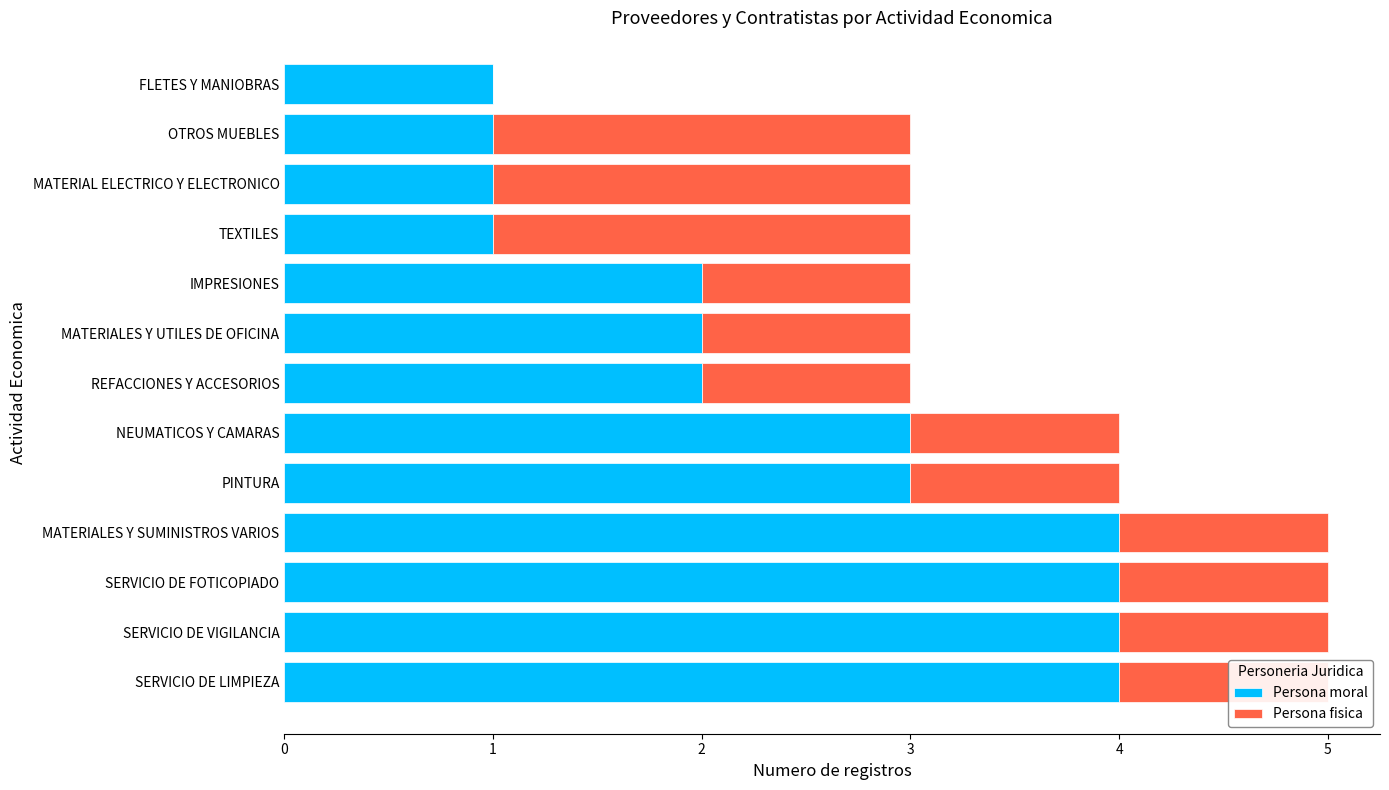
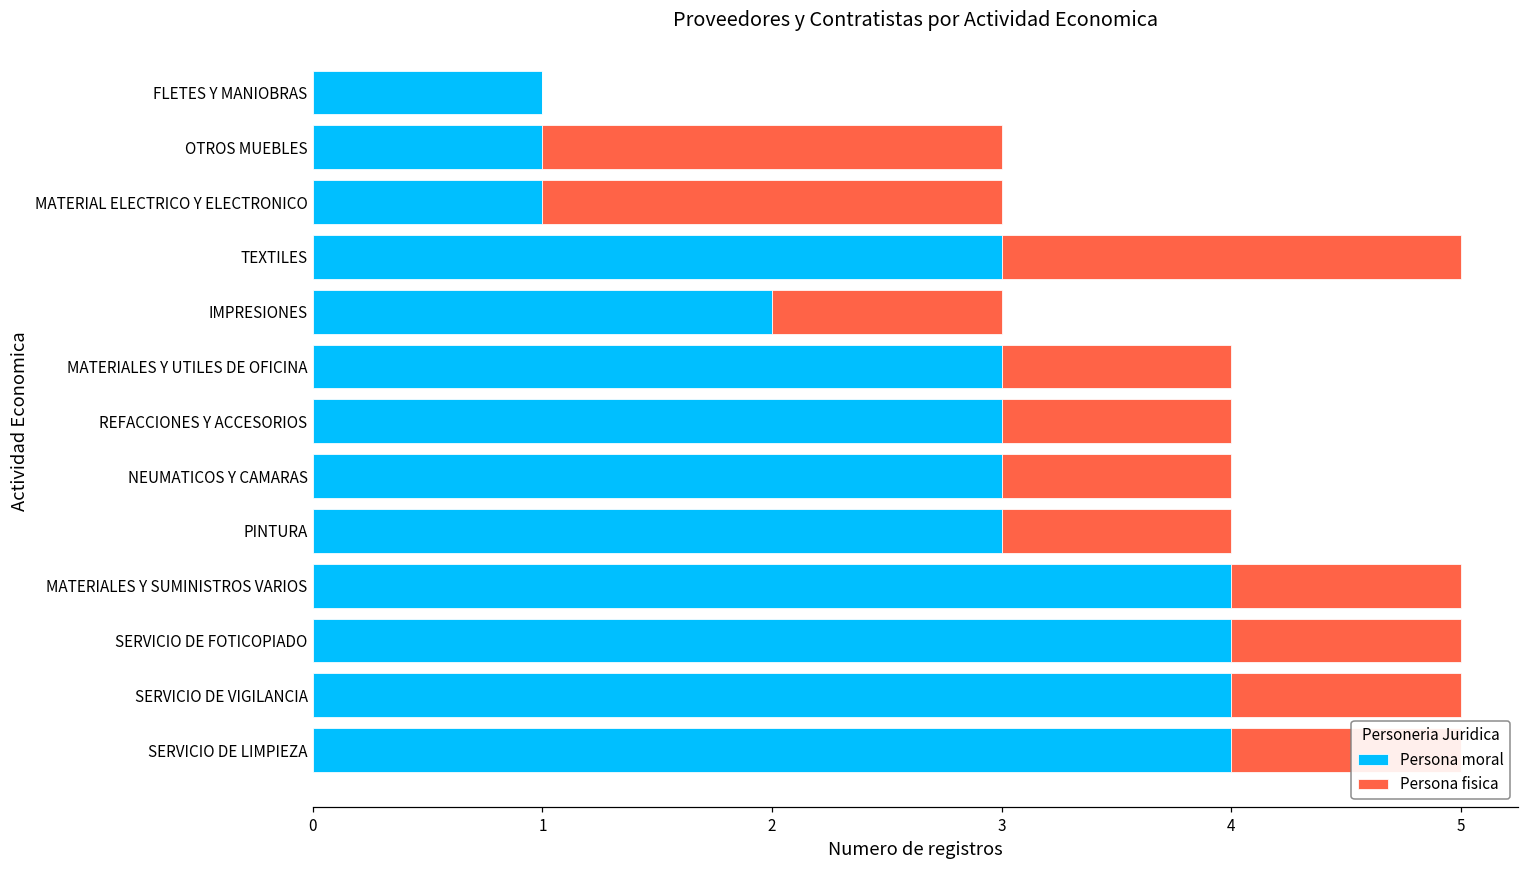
Persona moral, TEXTILES: 1 -> 3
Persona moral, MATERIALES Y UTILES DE OFICINA: 2 -> 3
Persona moral, REFACCIONES Y ACCESORIOS: 2 -> 3
